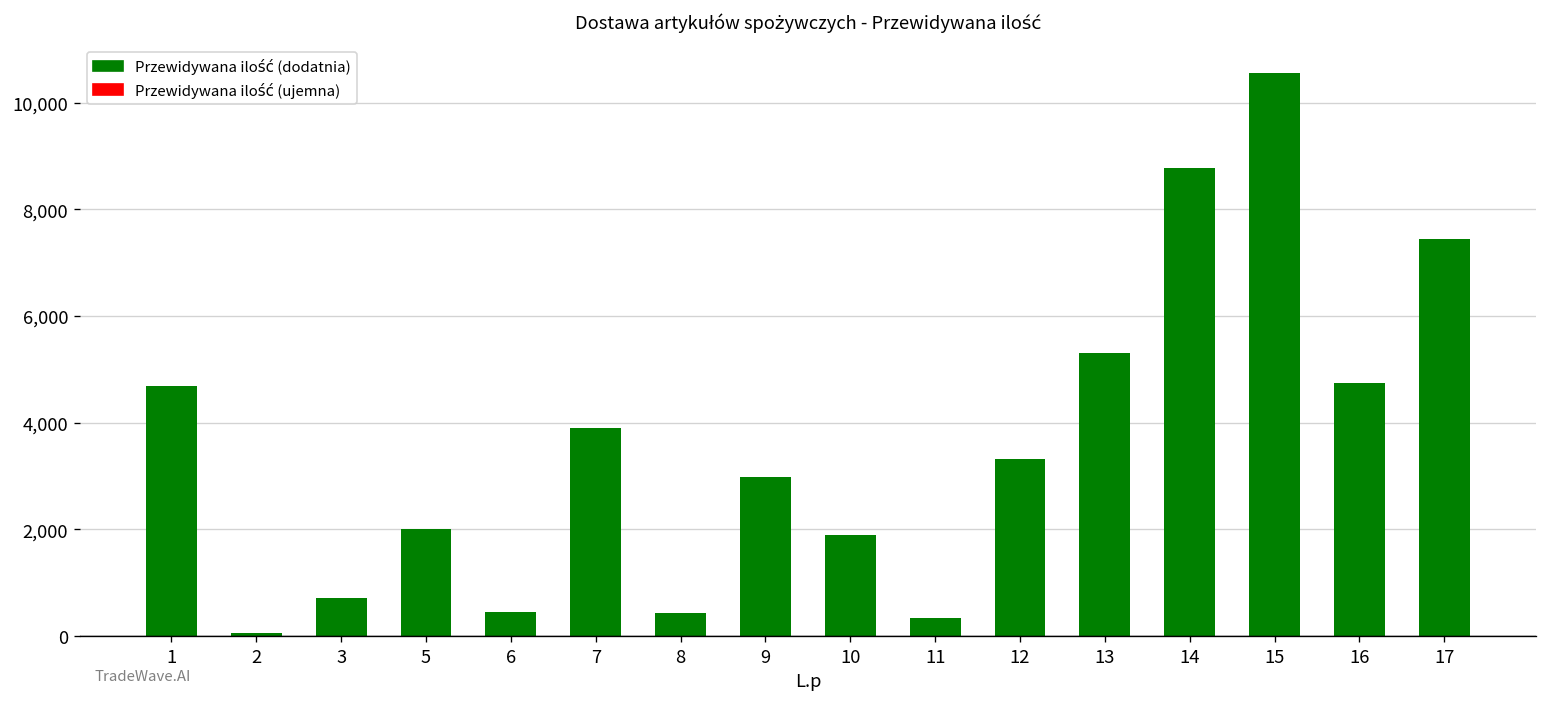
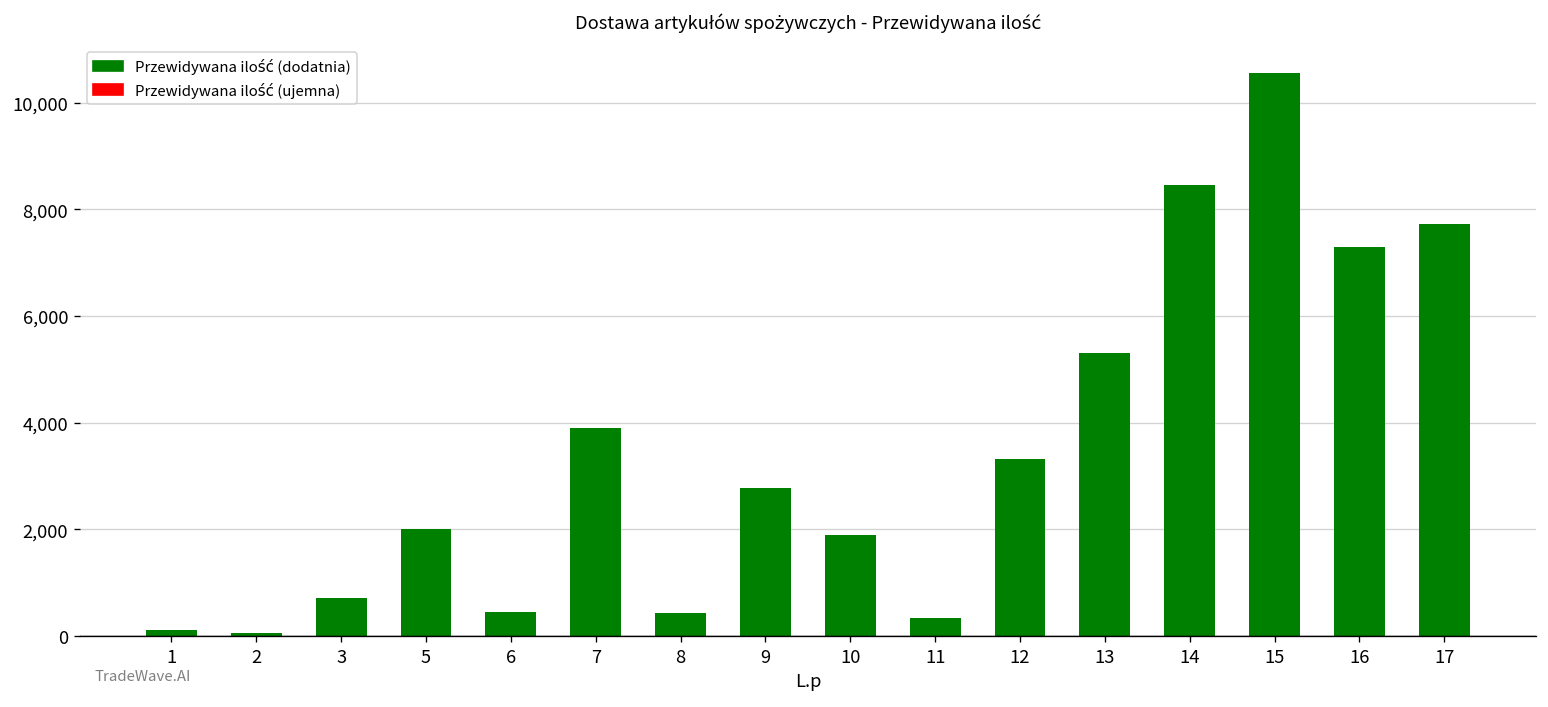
1: 4,700 -> 100
9: 3,000 -> 2,800
14: 8,800 -> 8,500
16: 4,700 -> 7,300
17: 7,400 -> 7,700
